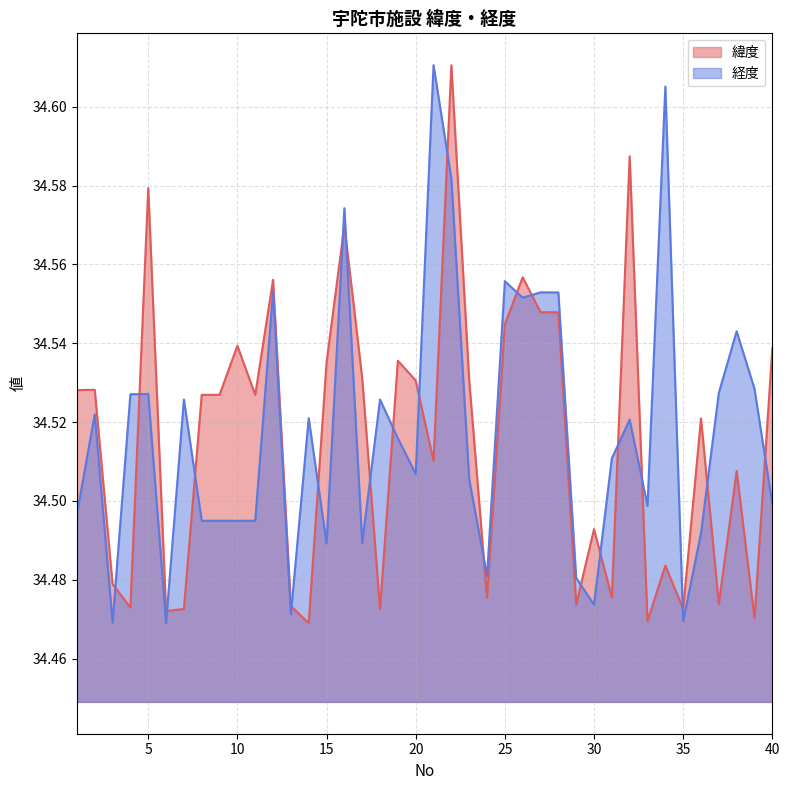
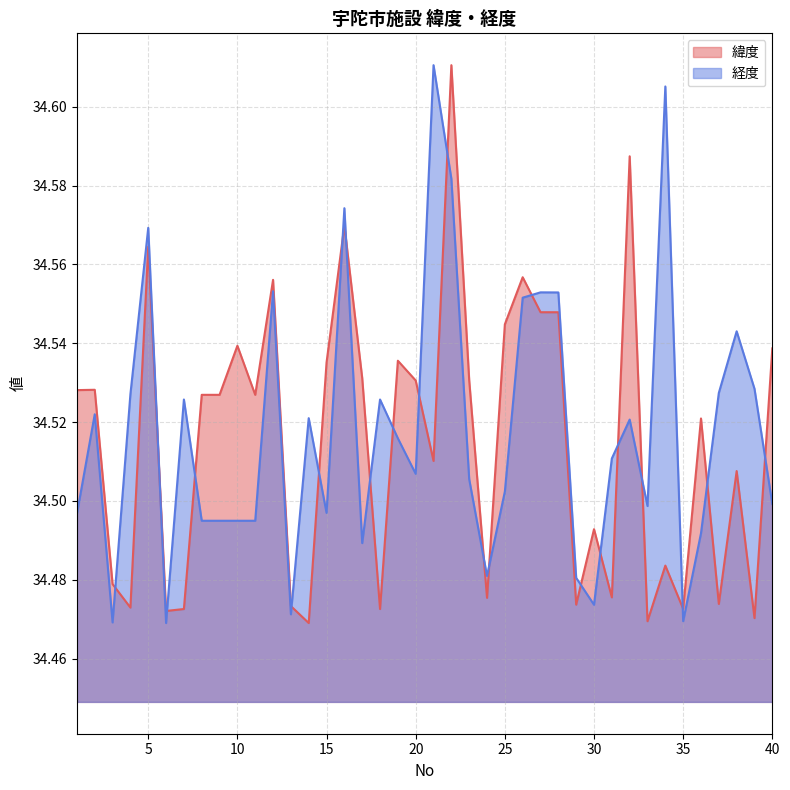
緯度, 5: 34.579 -> 34.565
経度, 5: 34.527 -> 34.569
経度, 15: 34.489 -> 34.497
経度, 25: 34.556 -> 34.502
